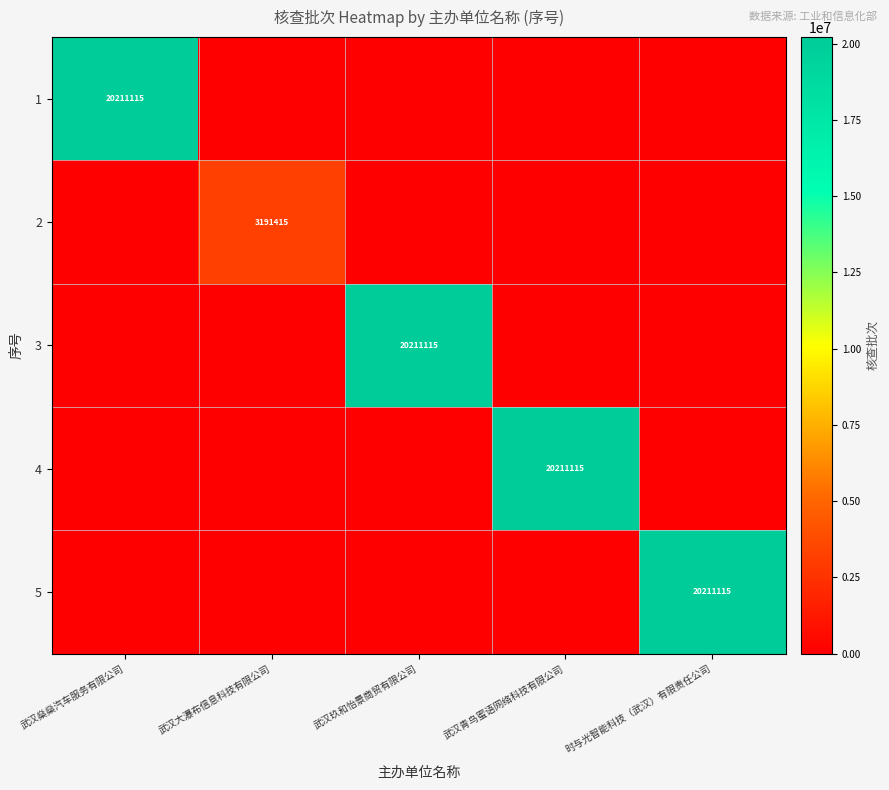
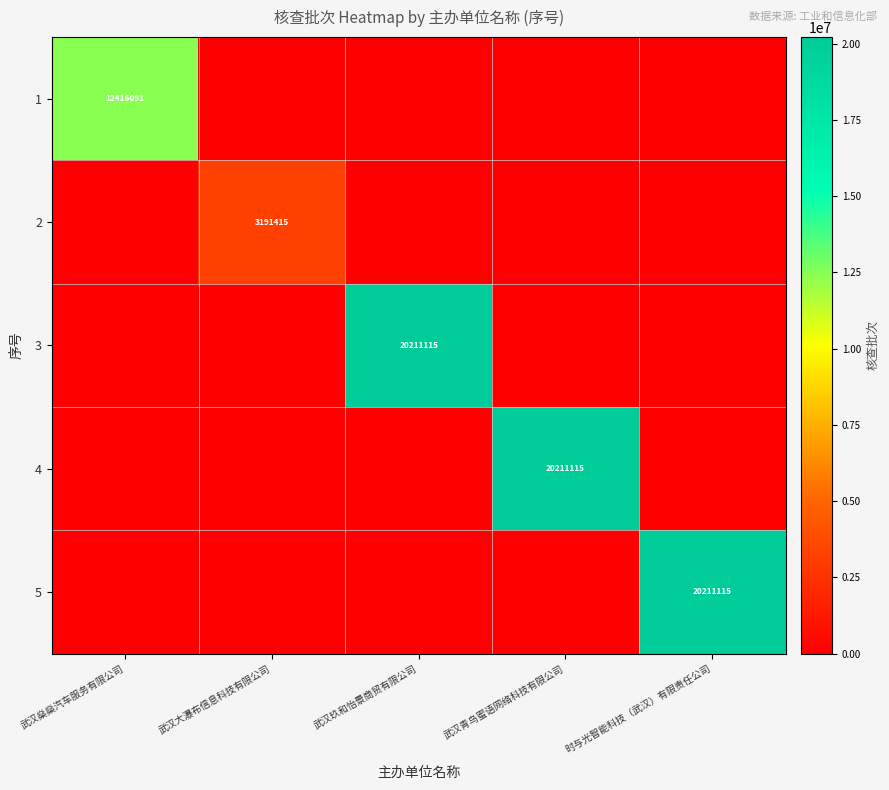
1, 武汉燊燊汽车服务有限公司: 20211115 -> 12416091
